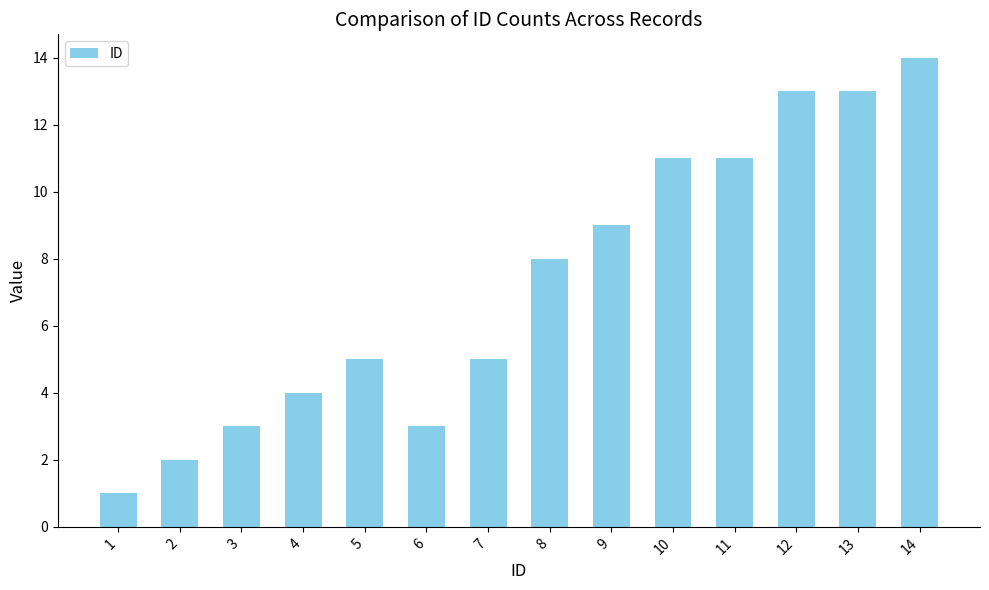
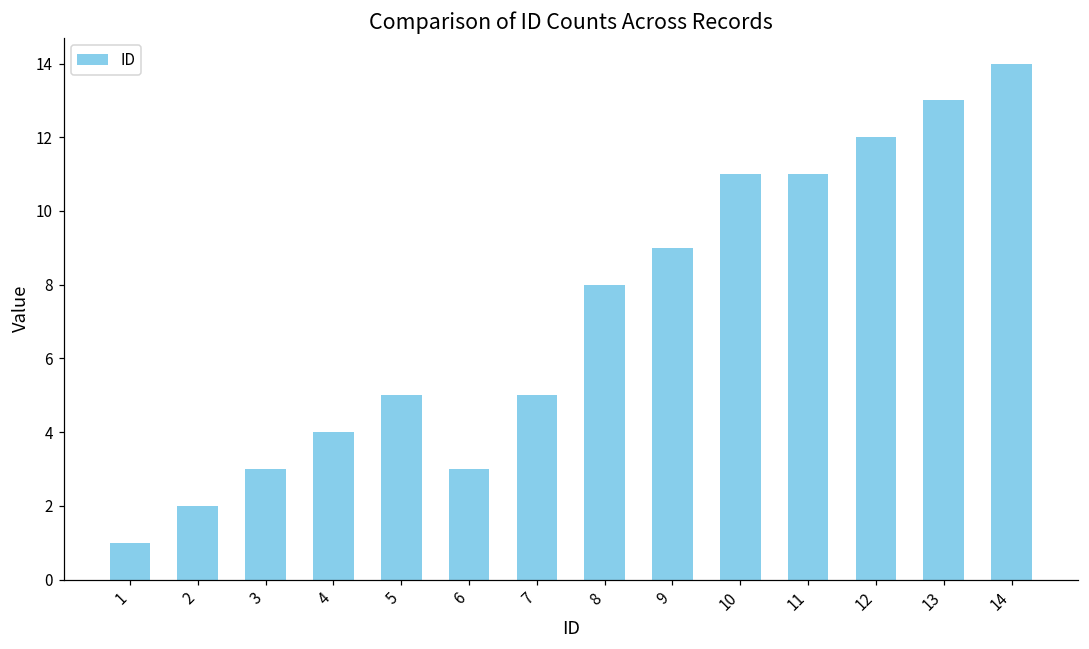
12: 13 -> 12
